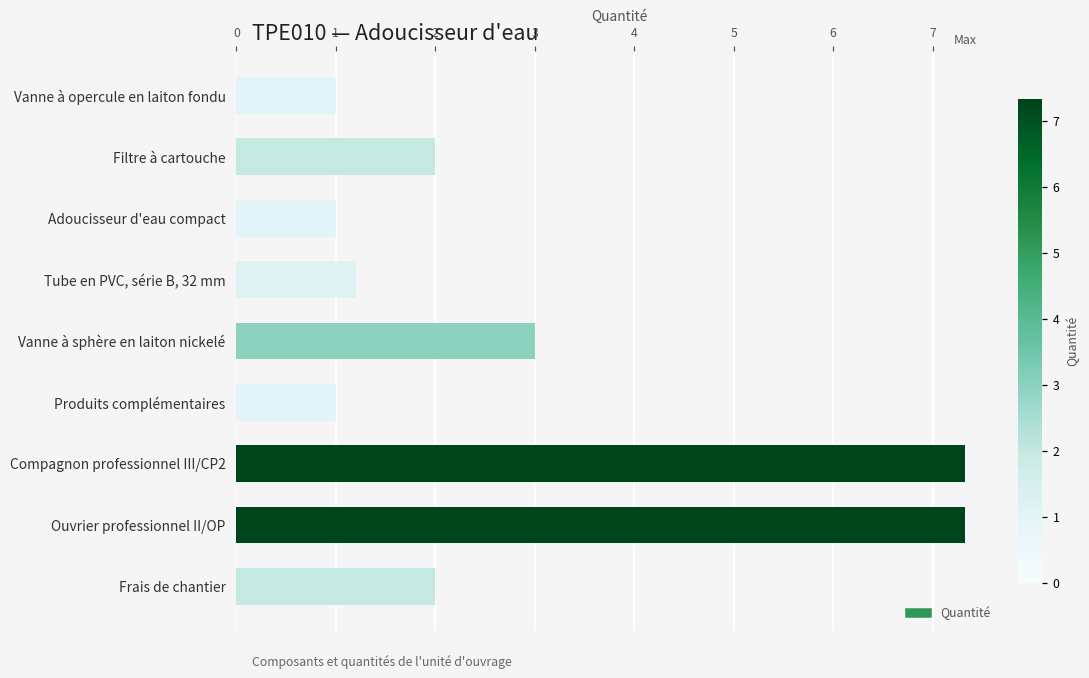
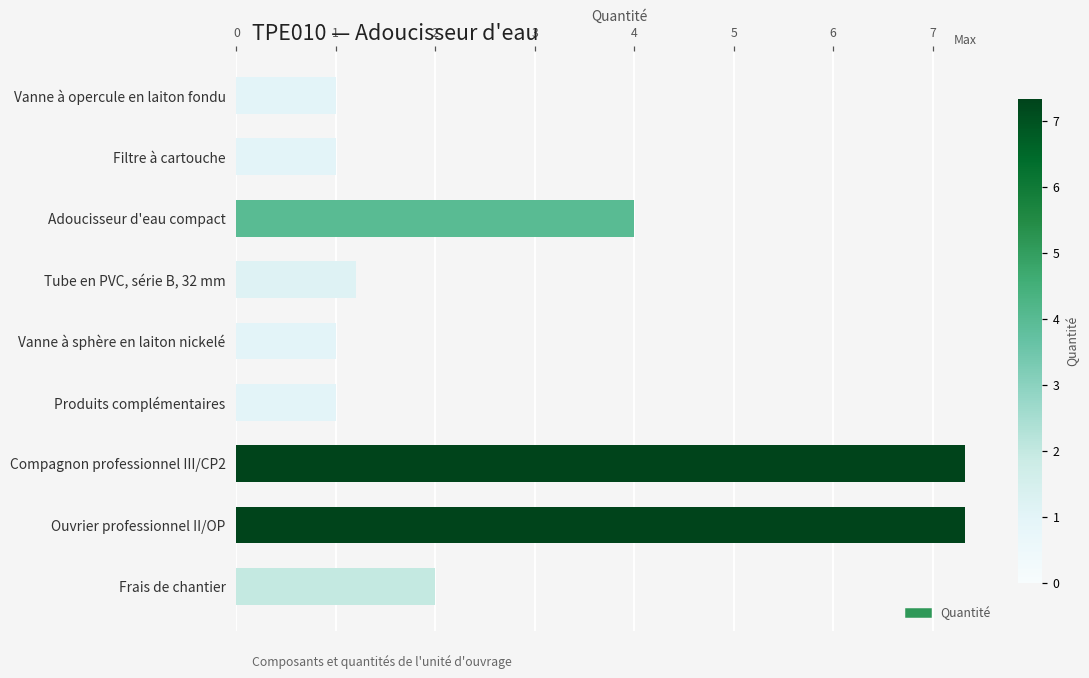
Filtre à cartouche: 2 -> 1
Adoucisseur d'eau compact: 1 -> 4
Vanne à sphère en laiton nickelé: 3 -> 1
